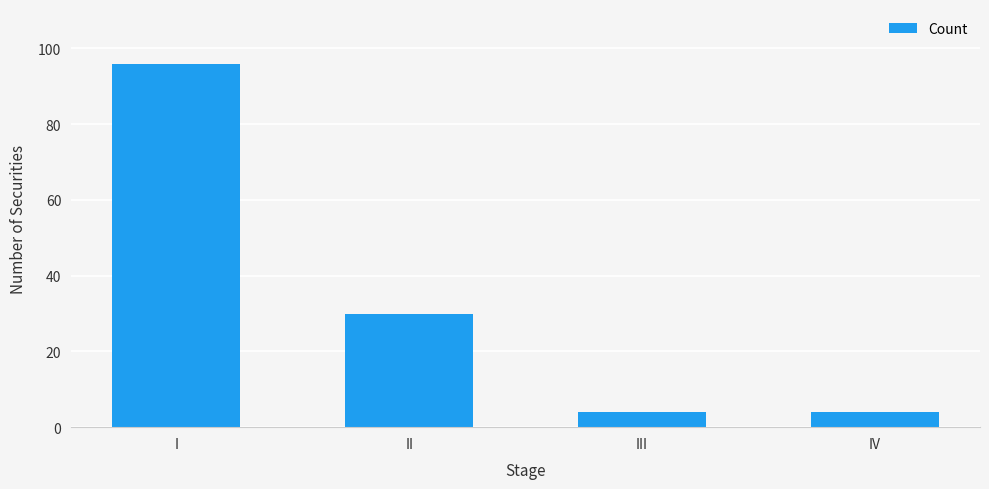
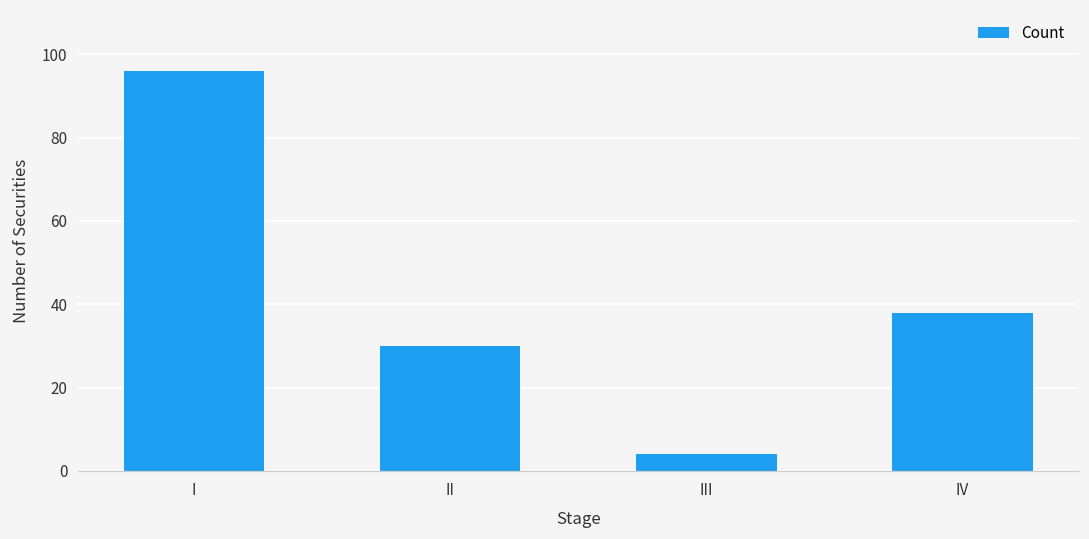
IV: 4 -> 38
